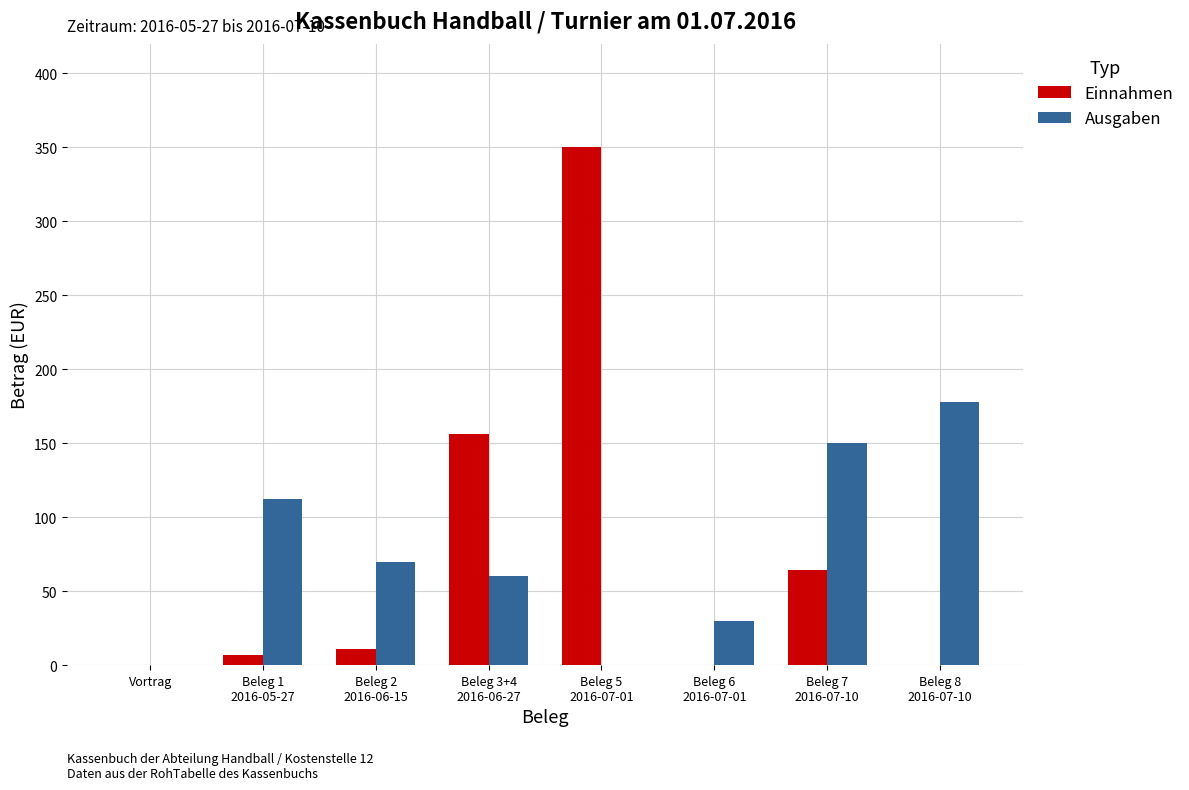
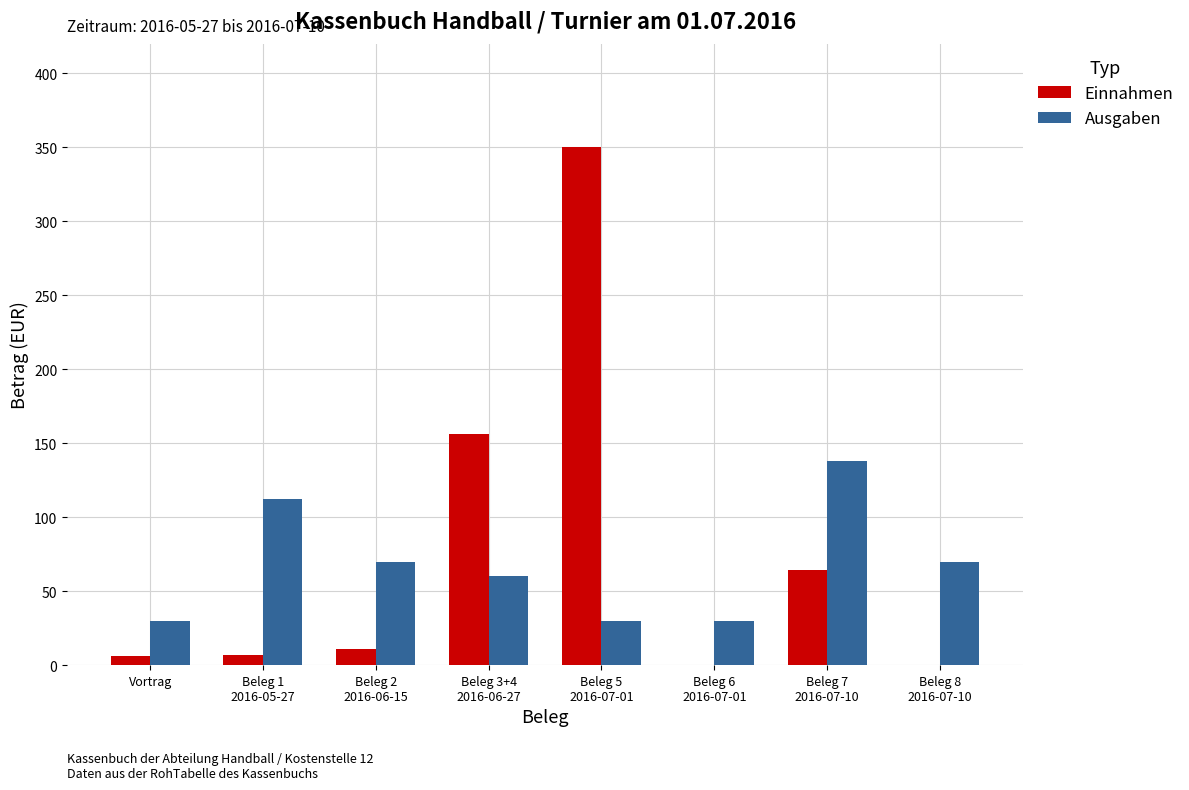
Einnahmen, Vortrag: 0 -> 6
Ausgaben, Vortrag: 0 -> 30
Ausgaben, Beleg 5 2016-07-01: 0 -> 30
Ausgaben, Beleg 7 2016-07-10: 150 -> 138
Ausgaben, Beleg 8 2016-07-10: 178 -> 70
